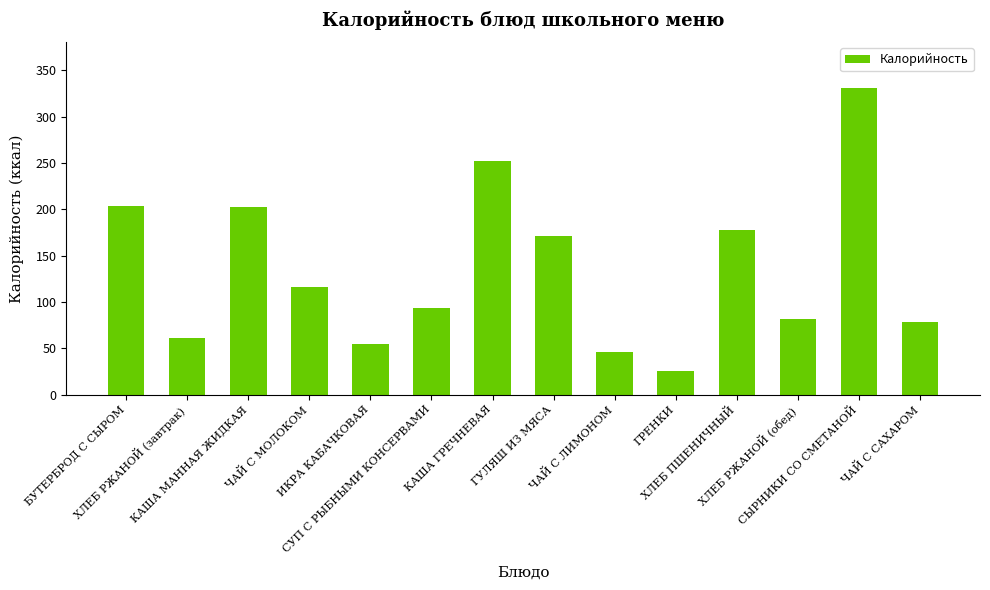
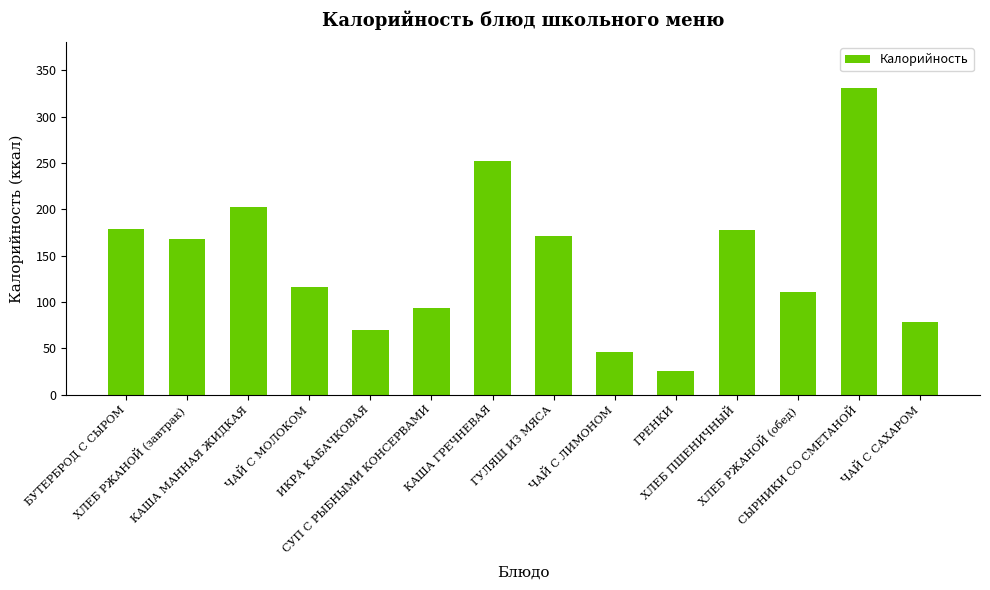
БУТЕРБРОД С СЫРОМ: 200 -> 180
ХЛЕБ РЖАНОЙ (завтрак): 60 -> 170
ИКРА КАБАЧКОВАЯ: 50 -> 70
ХЛЕБ РЖАНОЙ (обед): 80 -> 110
